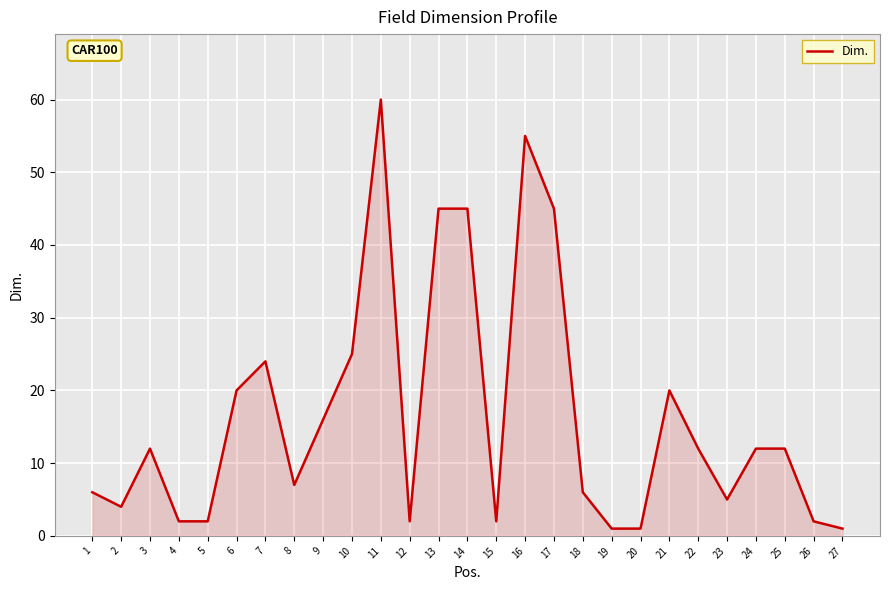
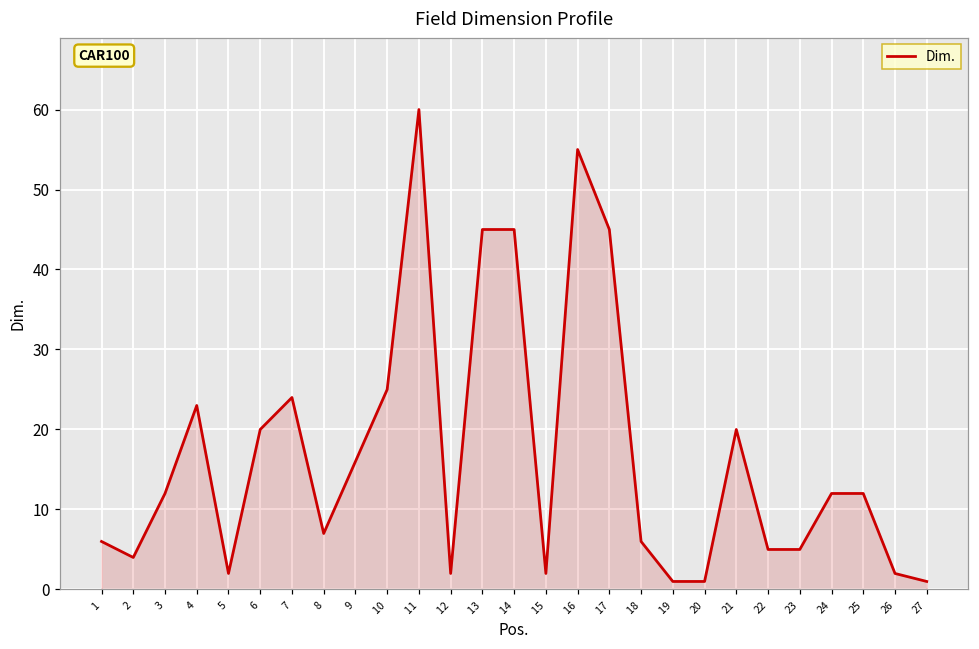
4: 2 -> 23
22: 12 -> 5
